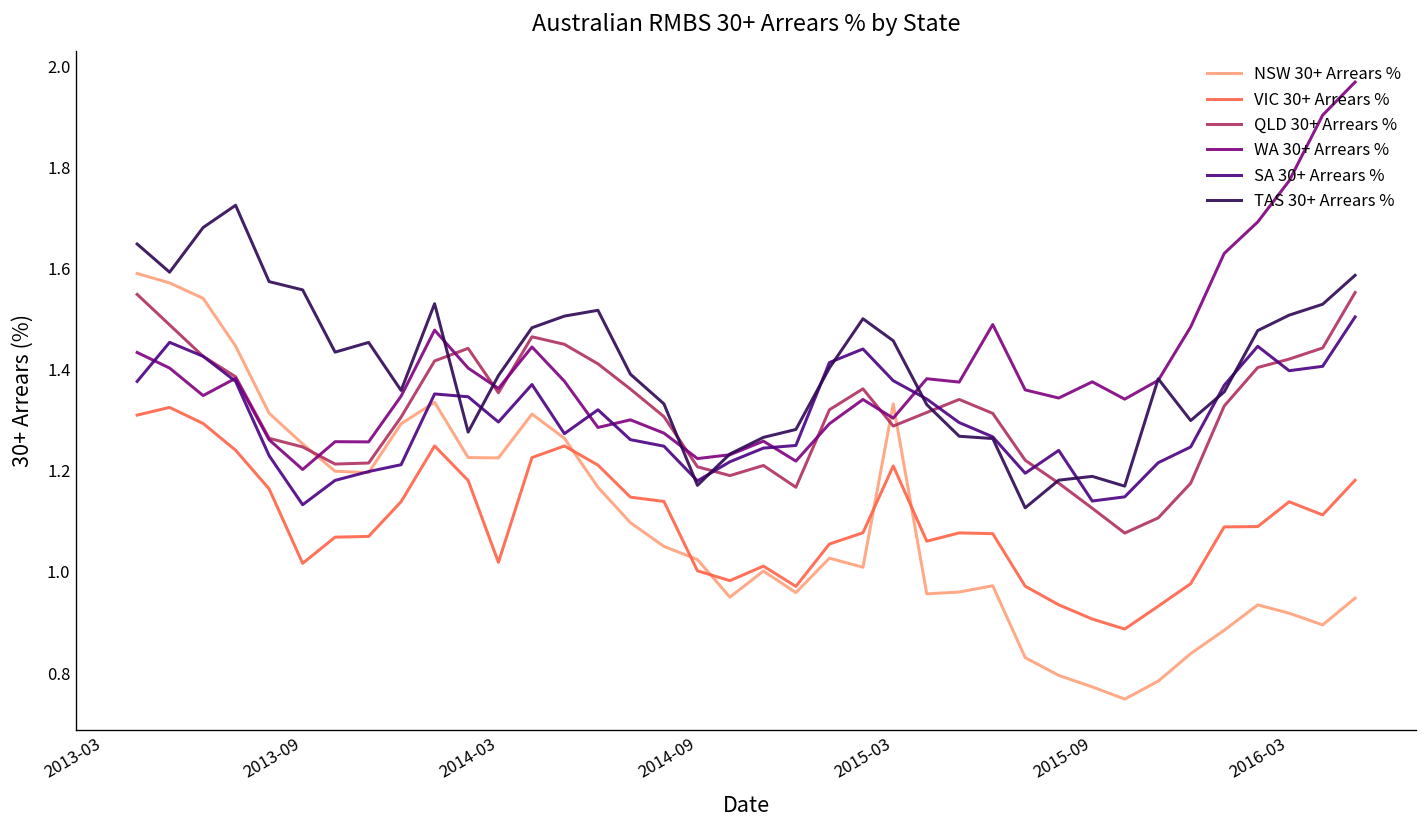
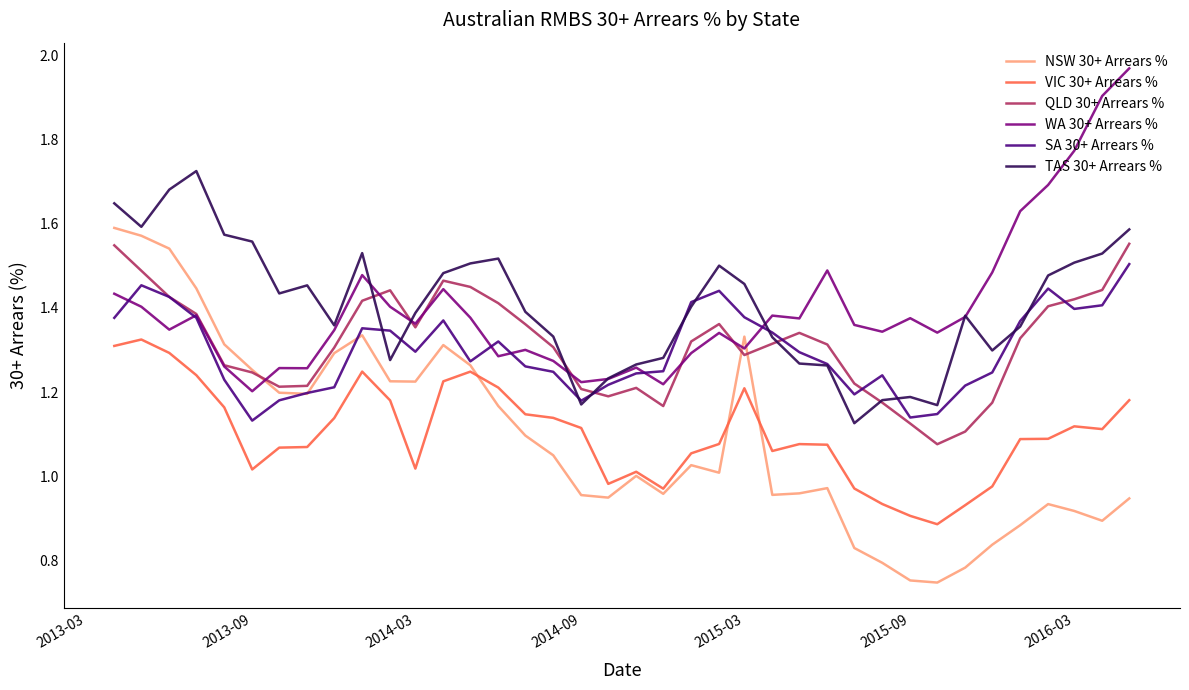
NSW 30+ Arrears %, 2014-09: 1.02 -> 0.96
VIC 30+ Arrears %, 2014-09: 1.00 -> 1.12
NSW 30+ Arrears %, 2015-09: 0.77 -> 0.75
VIC 30+ Arrears %, 2016-03: 1.14 -> 1.12
